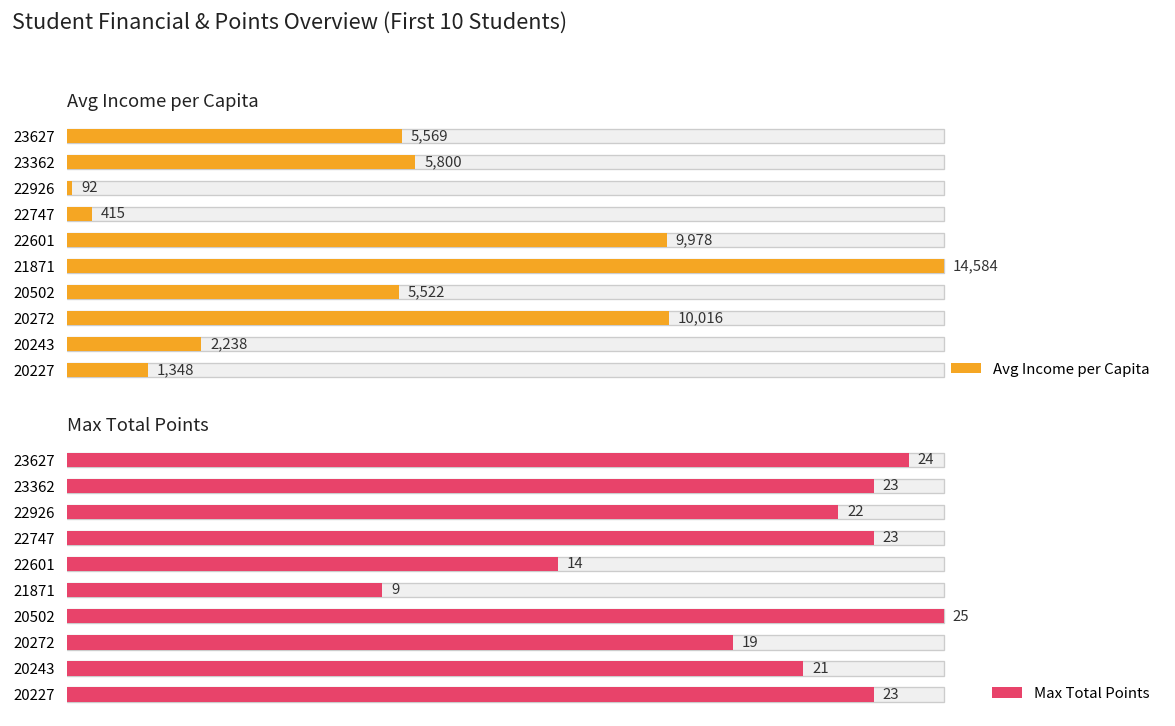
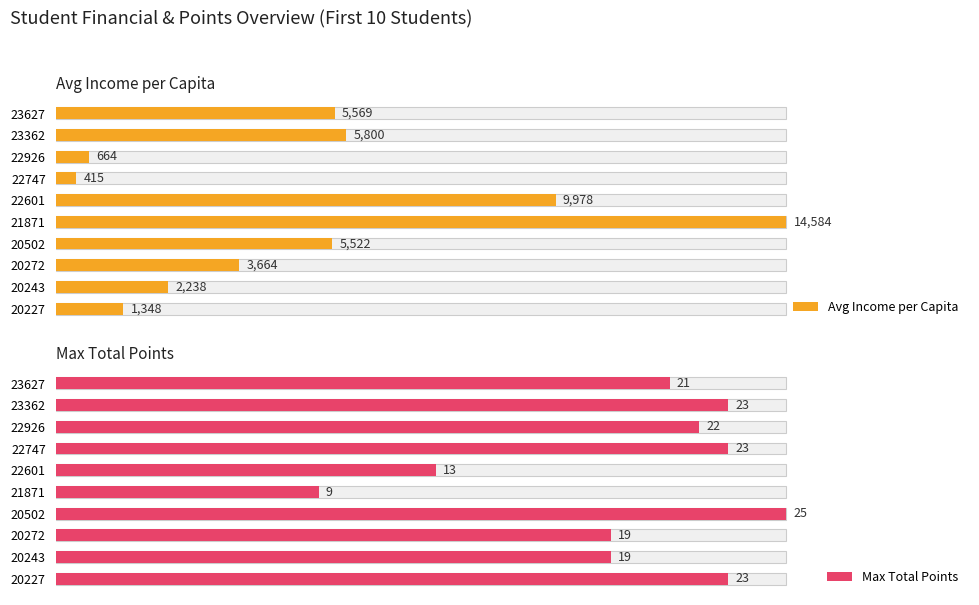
Avg Income per Capita, Avg Income per Capita, 22926: 92 -> 664
Avg Income per Capita, Avg Income per Capita, 20272: 10,016 -> 3,664
Max Total Points, Max Total Points, 23627: 24 -> 21
Max Total Points, Max Total Points, 22601: 14 -> 13
Max Total Points, Max Total Points, 20243: 21 -> 19
